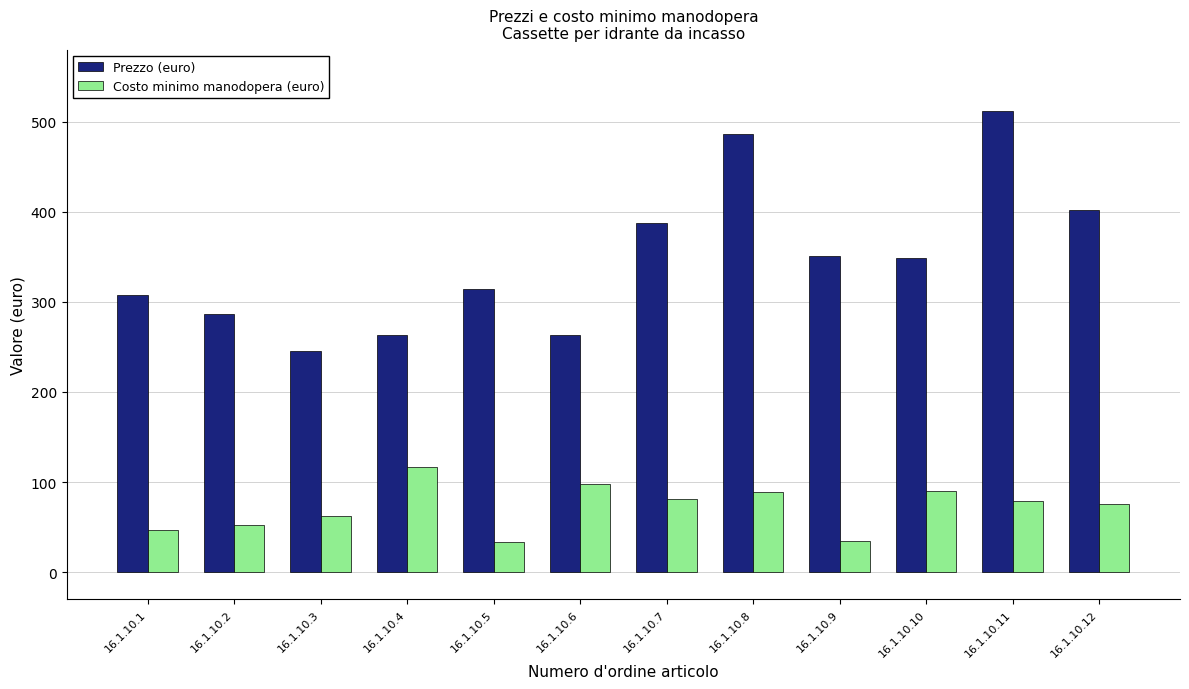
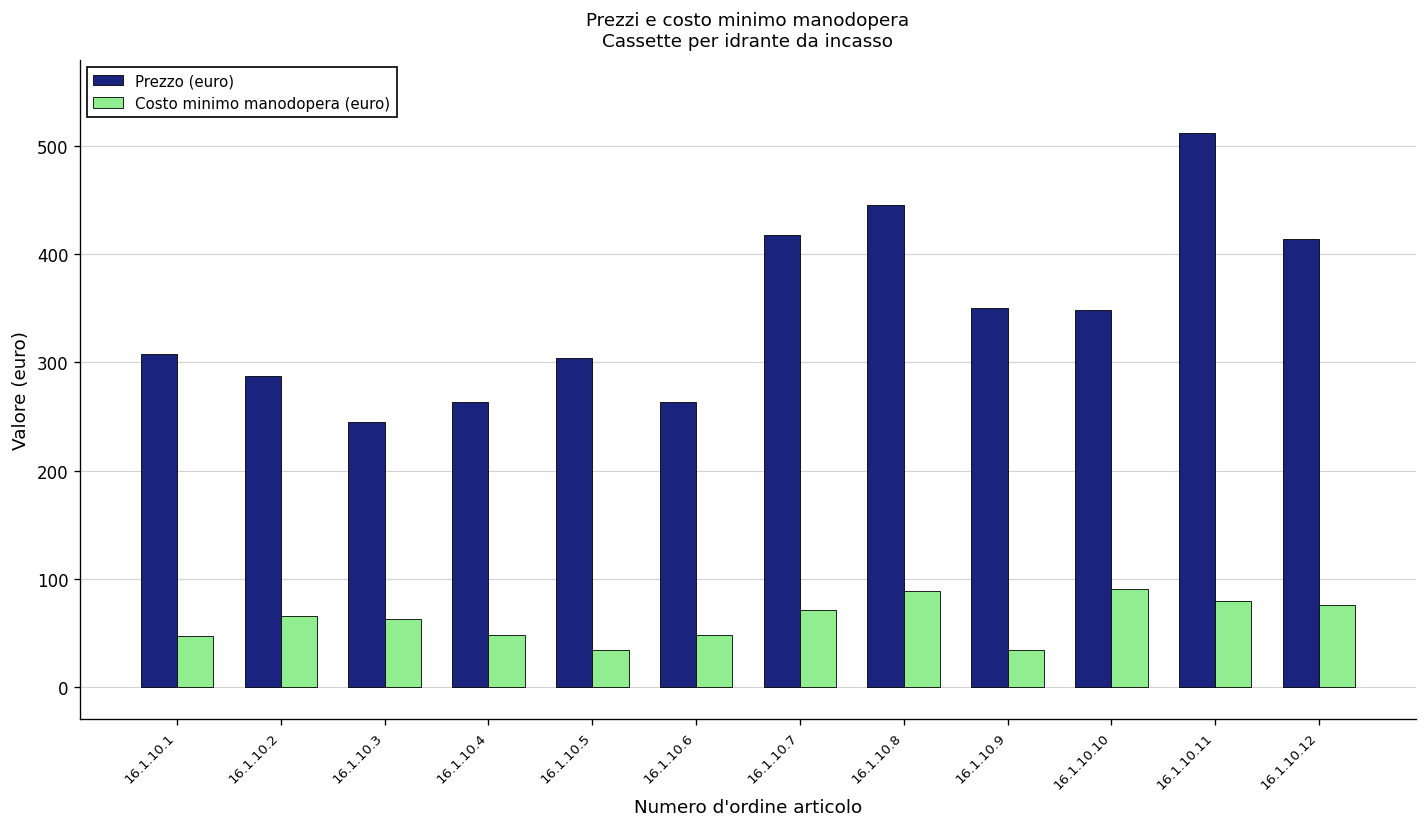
Costo minimo manodopera (euro), 16.1.10.2: 50 -> 70
Costo minimo manodopera (euro), 16.1.10.4: 120 -> 50
Prezzo (euro), 16.1.10.5: 310 -> 300
Costo minimo manodopera (euro), 16.1.10.6: 100 -> 50
Prezzo (euro), 16.1.10.7: 390 -> 420
Costo minimo manodopera (euro), 16.1.10.7: 80 -> 70
Prezzo (euro), 16.1.10.8: 490 -> 450
Prezzo (euro), 16.1.10.12: 400 -> 410
